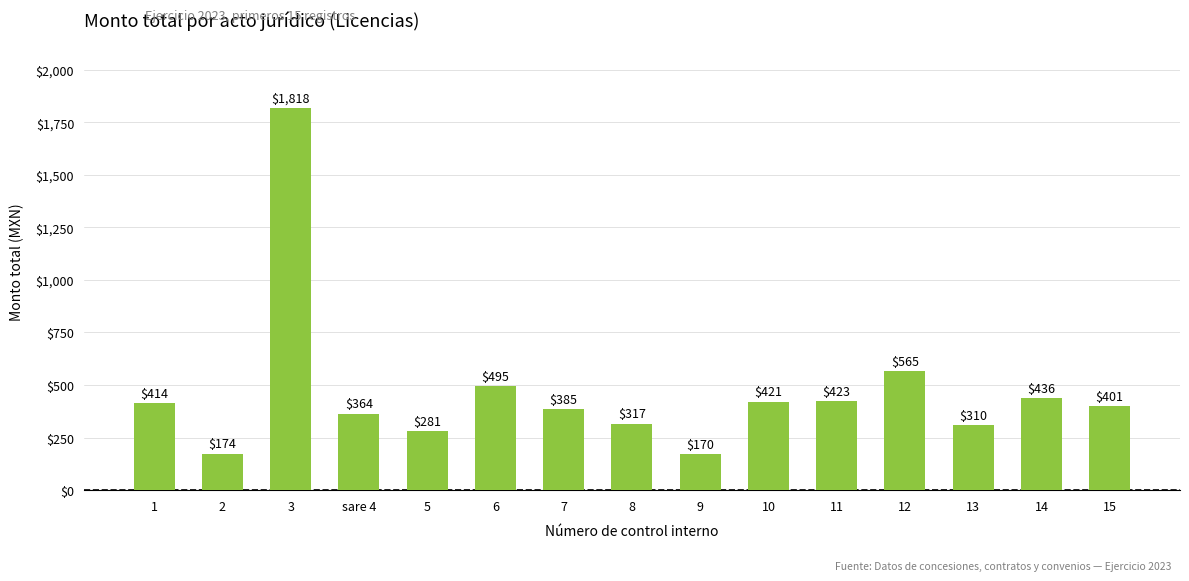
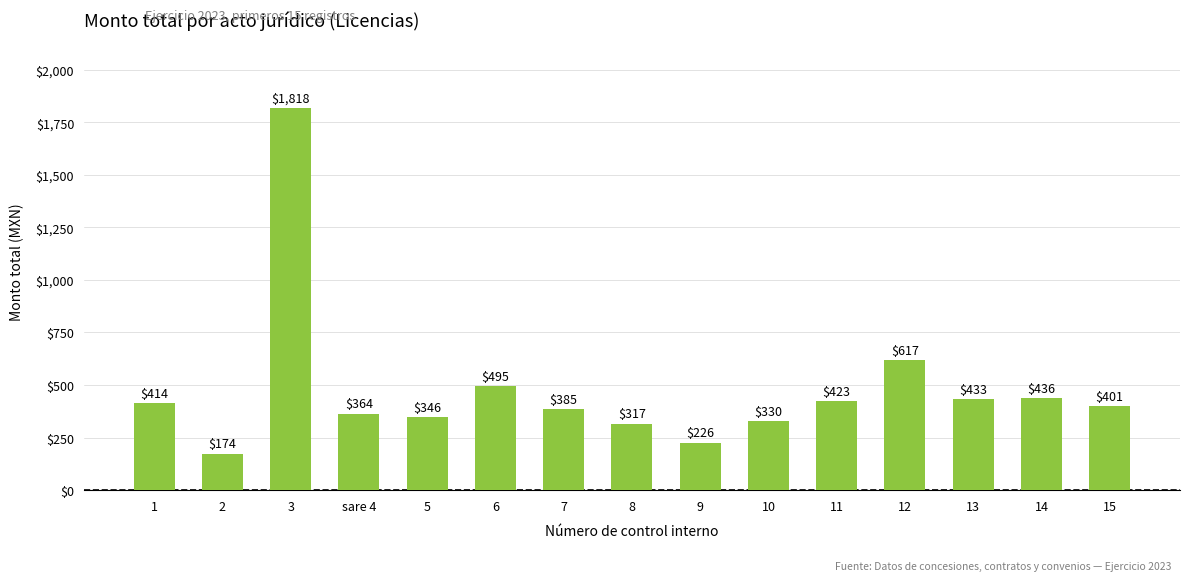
5: $281 -> $346
9: $170 -> $226
10: $421 -> $330
12: $565 -> $617
13: $310 -> $433
